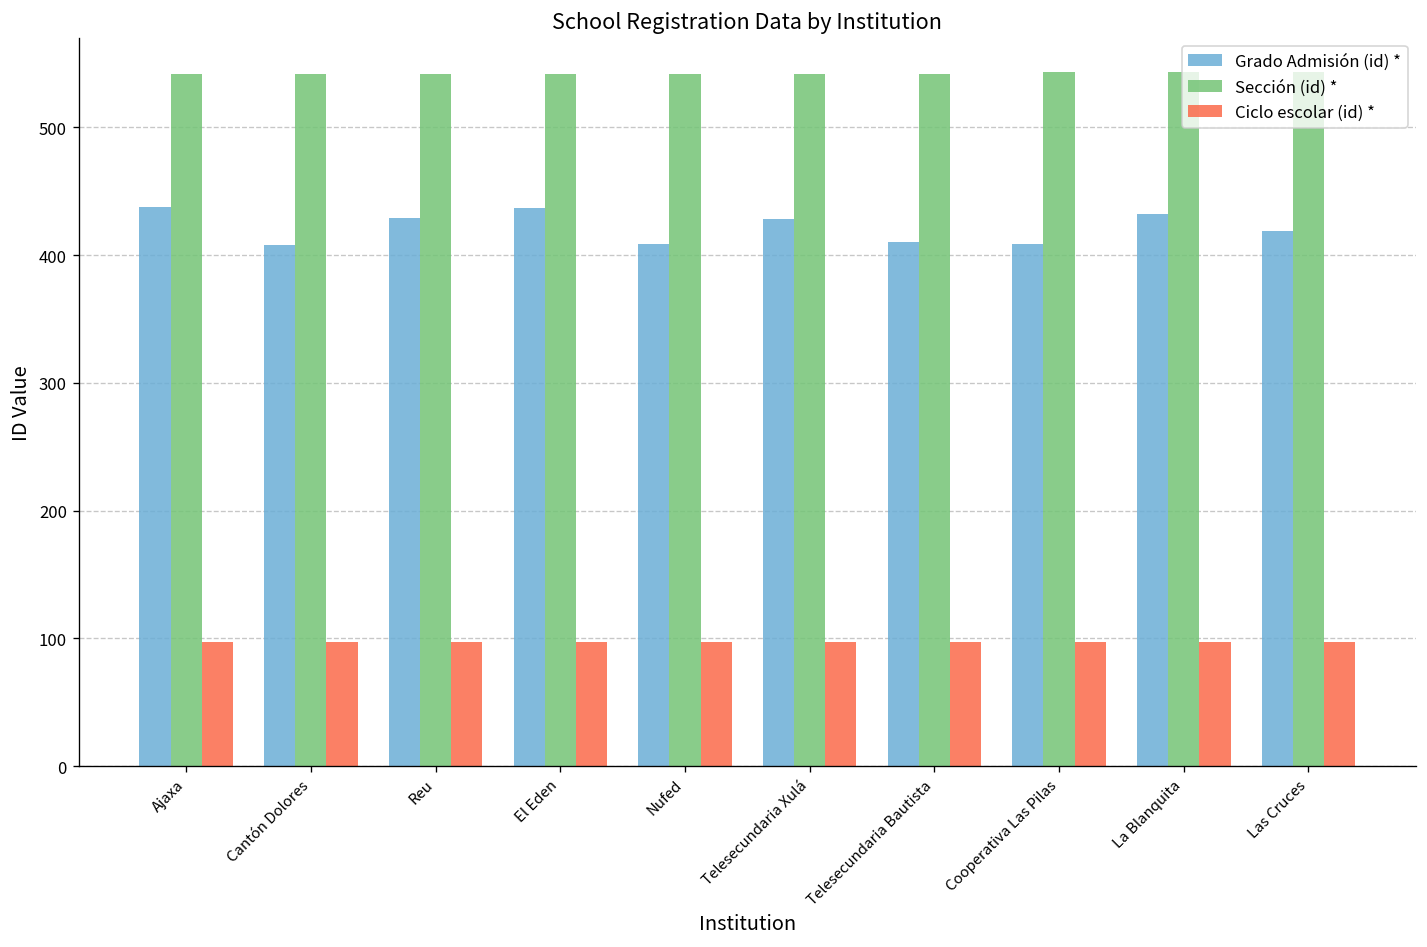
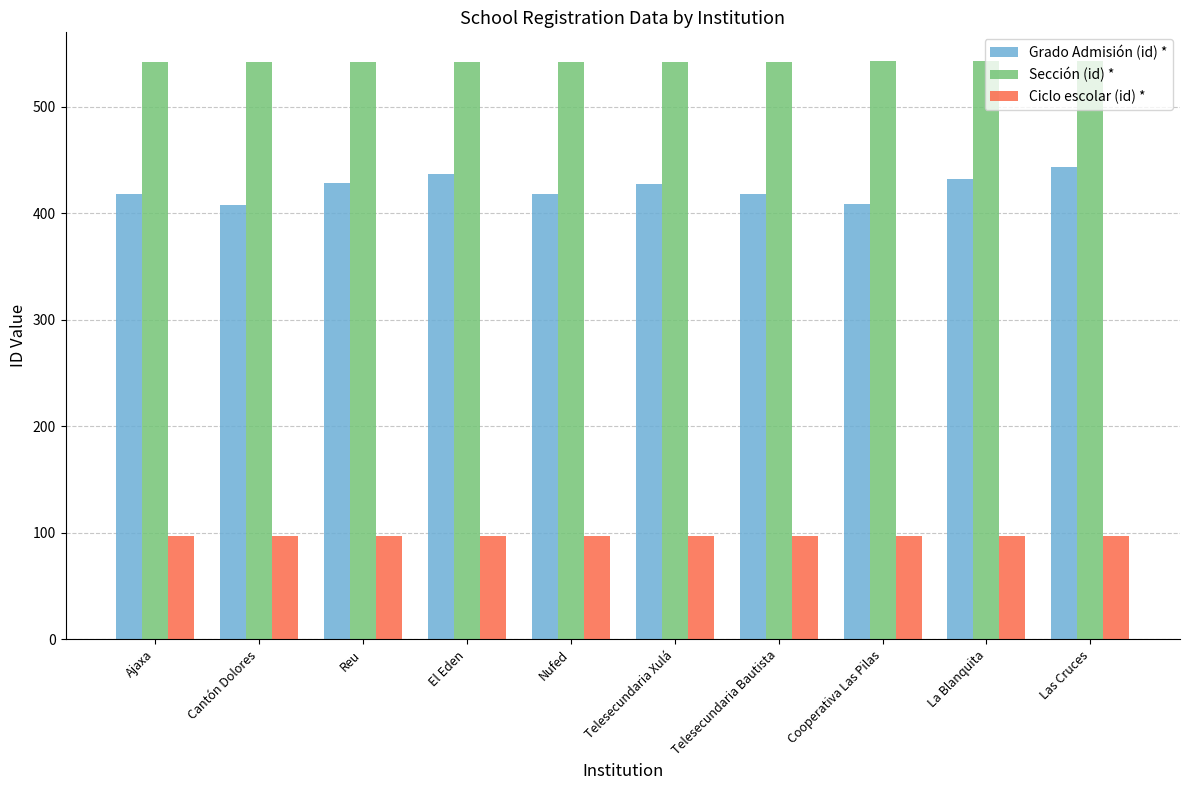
Grado Admisión (id) *, Ajaxa: 438 -> 418
Grado Admisión (id) *, Nufed: 409 -> 418
Grado Admisión (id) *, Telesecundaria Bautista: 410 -> 418
Grado Admisión (id) *, Las Cruces: 419 -> 444
